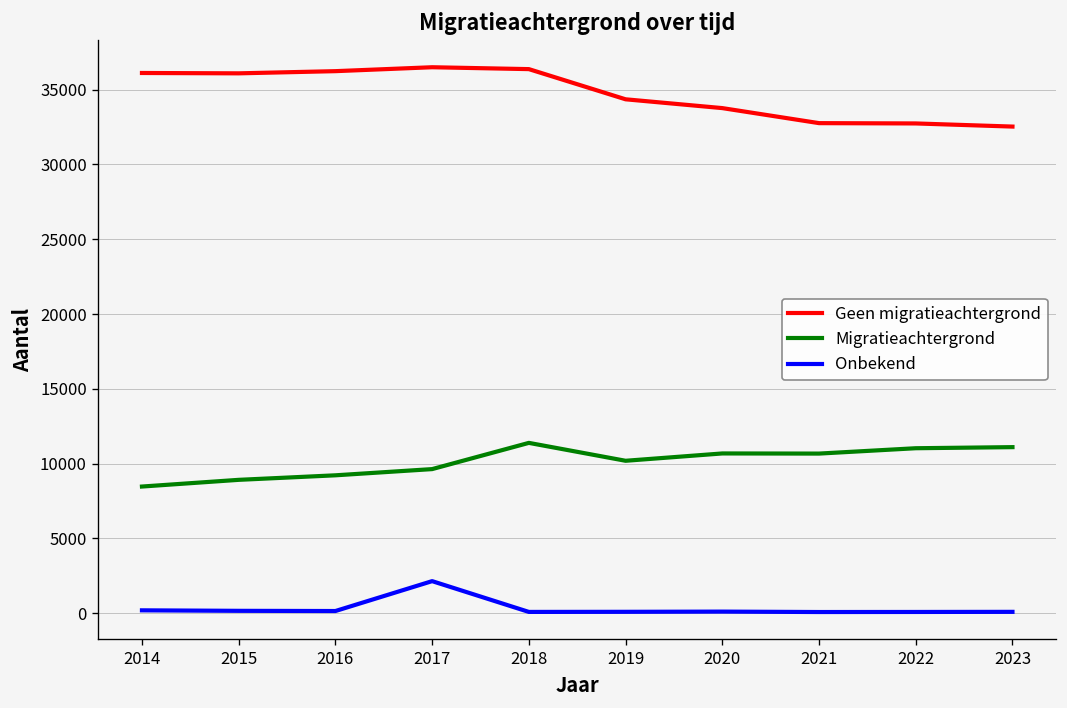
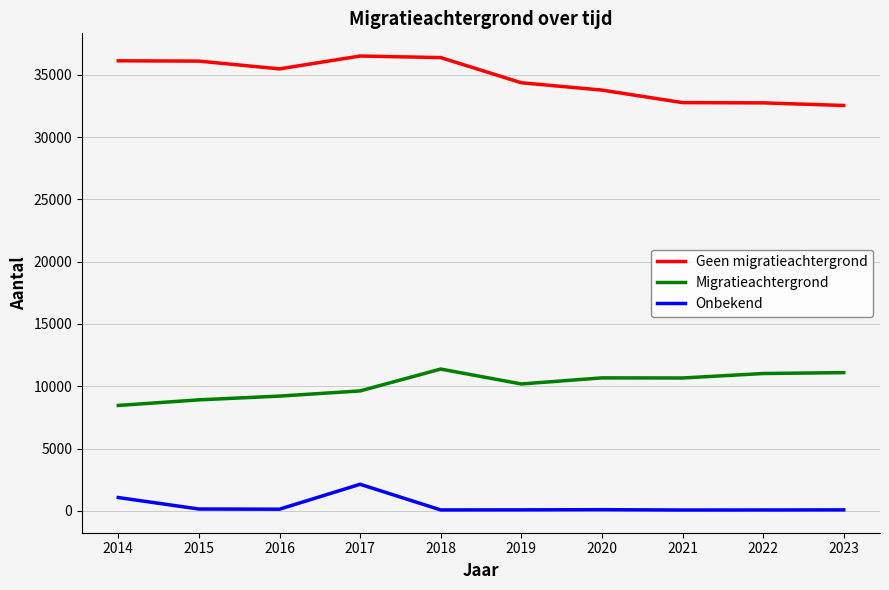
Onbekend, 2014: 200 -> 1100
Geen migratieachtergrond, 2016: 36200 -> 35500
